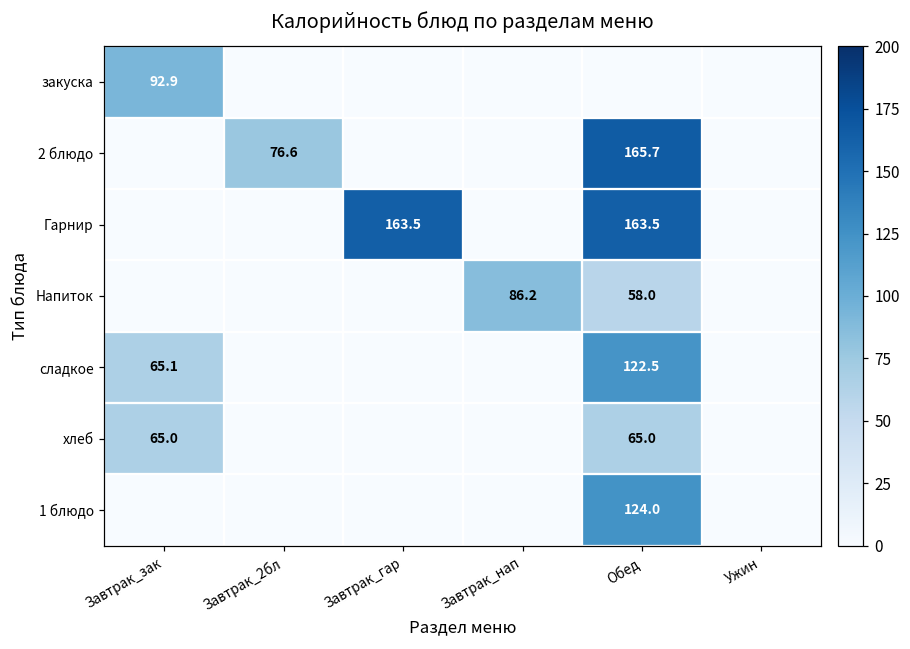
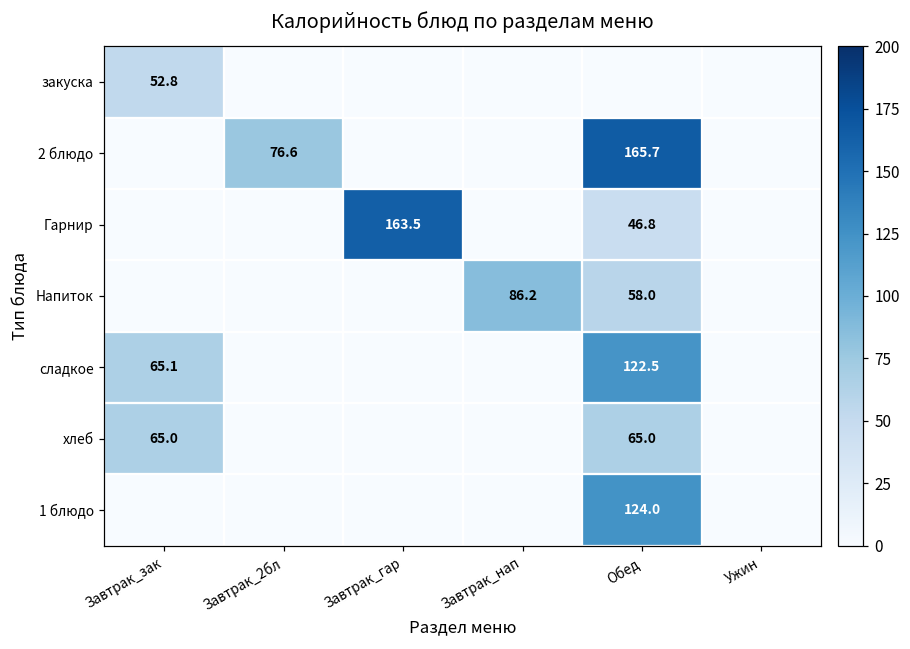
закуска, Завтрак_зак: 92.9 -> 52.8
Гарнир, Обед: 163.5 -> 46.8
